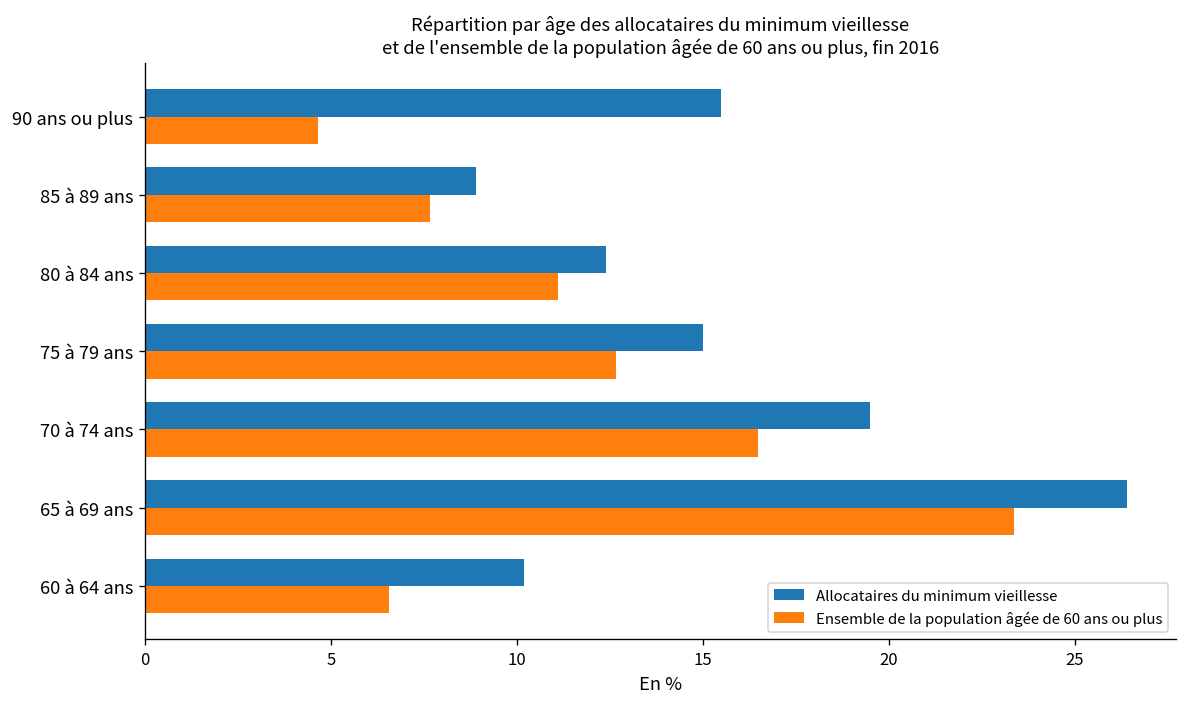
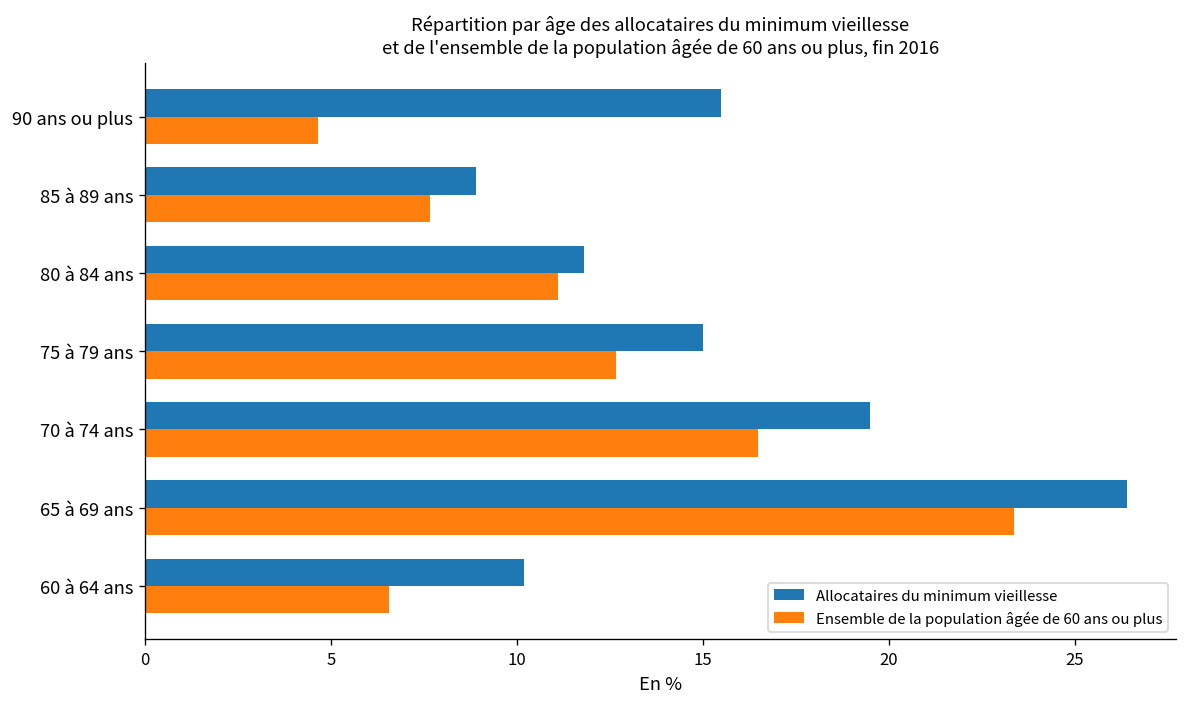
Allocataires du minimum vieillesse, 80 à 84 ans: 12.4 -> 11.8
